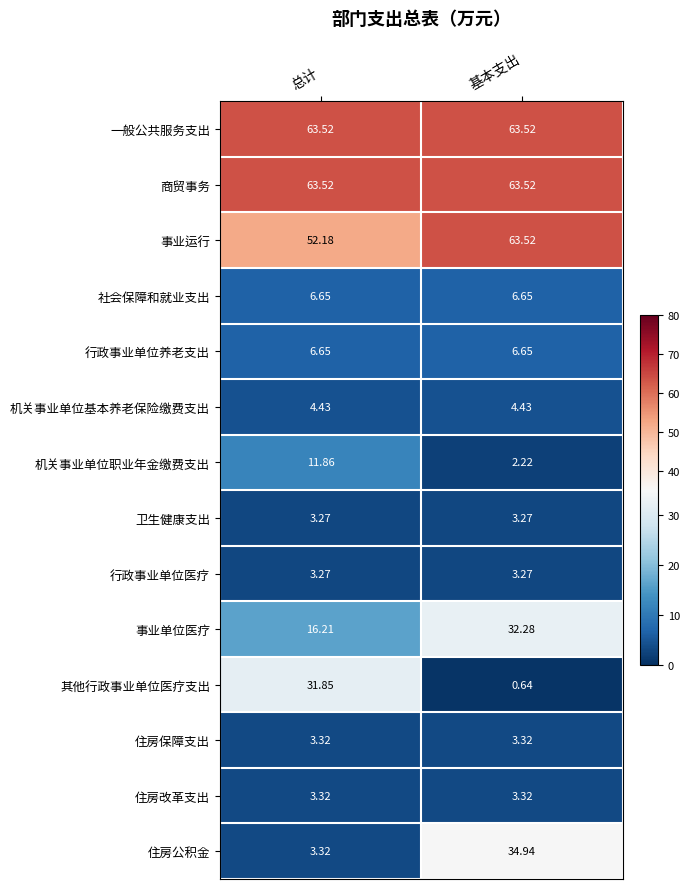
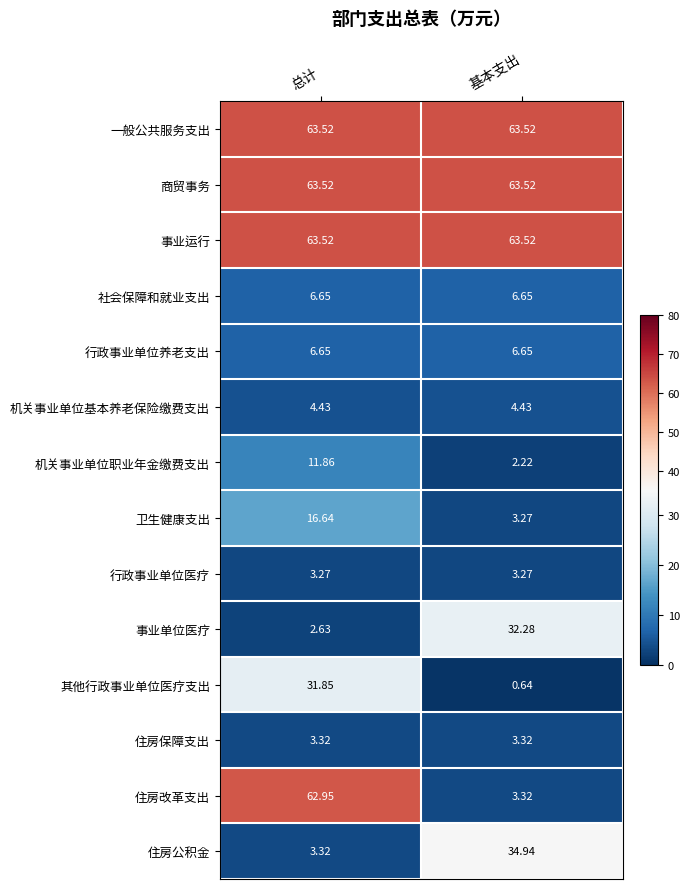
事业运行, 总计: 52.18 -> 63.52
卫生健康支出, 总计: 3.27 -> 16.64
事业单位医疗, 总计: 16.21 -> 2.63
住房改革支出, 总计: 3.32 -> 62.95
